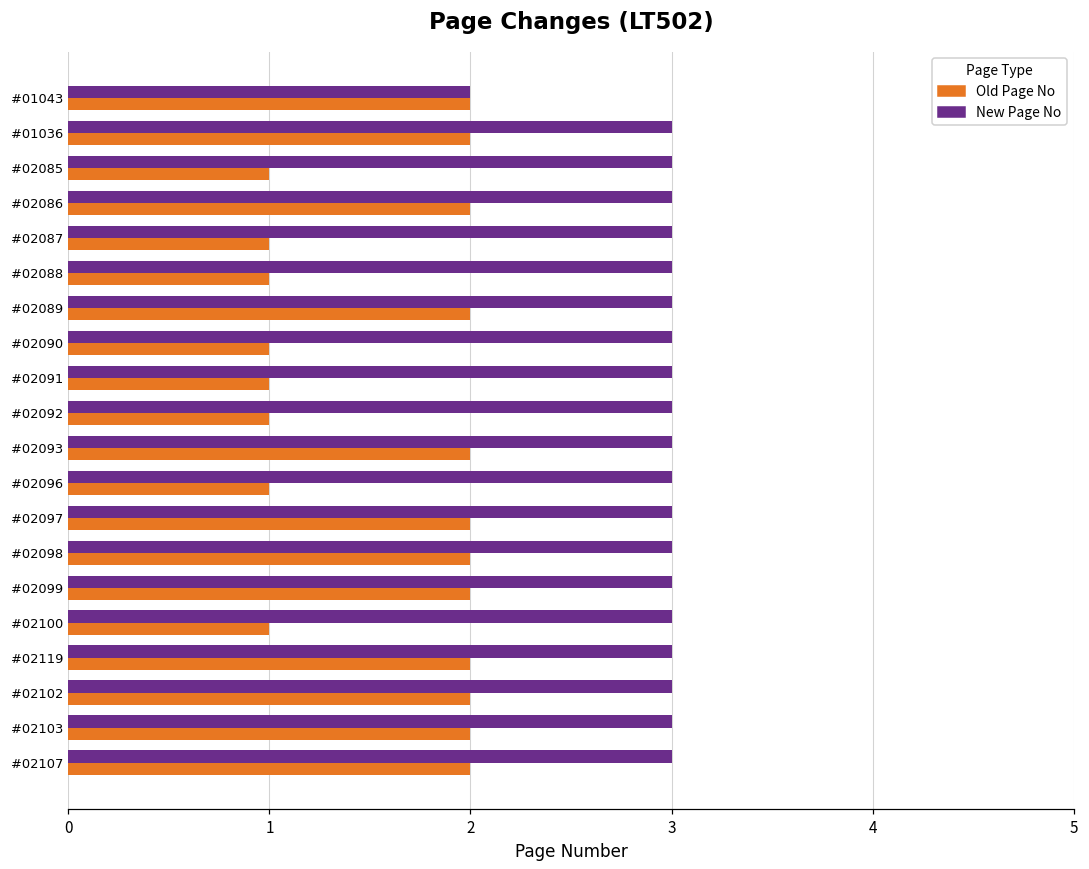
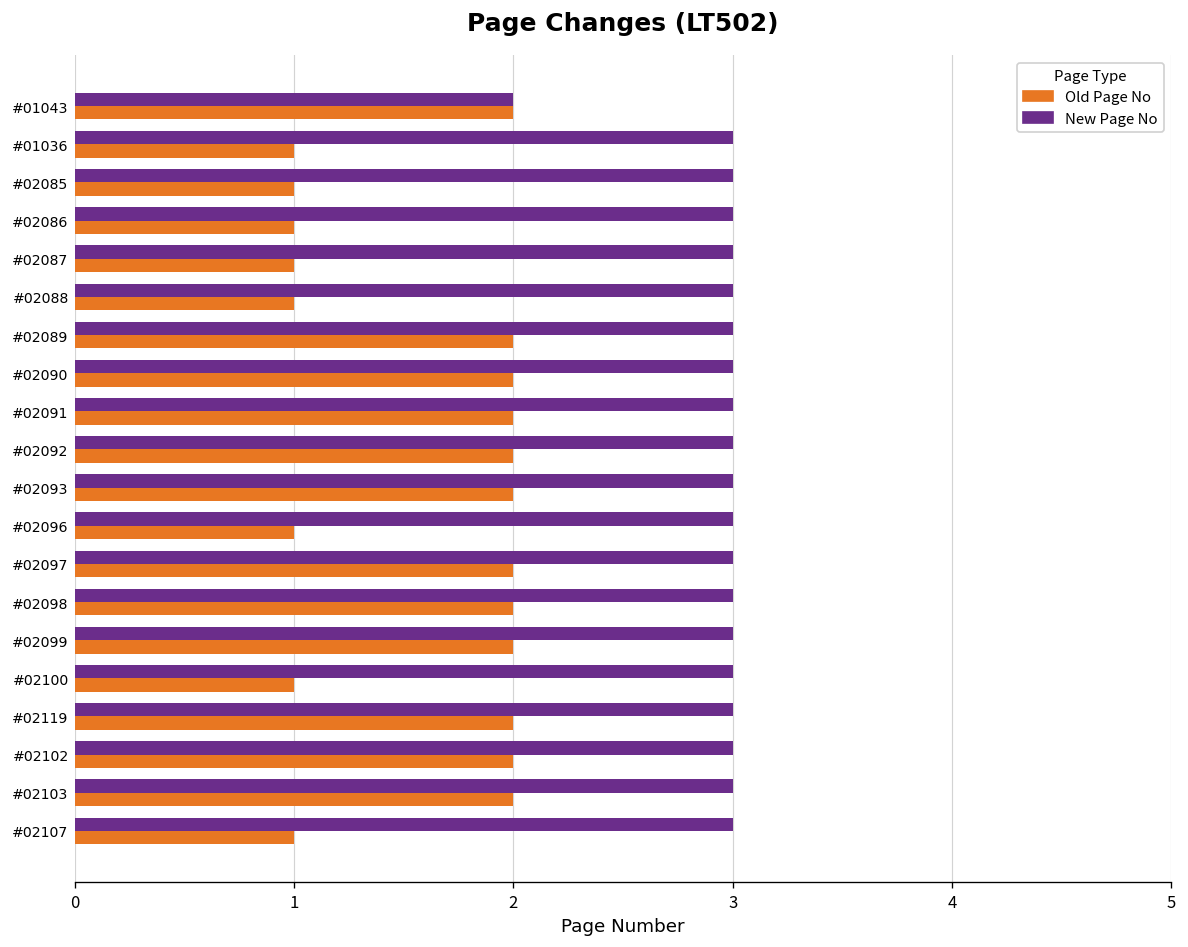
Old Page No, #01036: 2 -> 1
Old Page No, #02086: 2 -> 1
Old Page No, #02090: 1 -> 2
Old Page No, #02091: 1 -> 2
Old Page No, #02092: 1 -> 2
Old Page No, #02107: 2 -> 1
